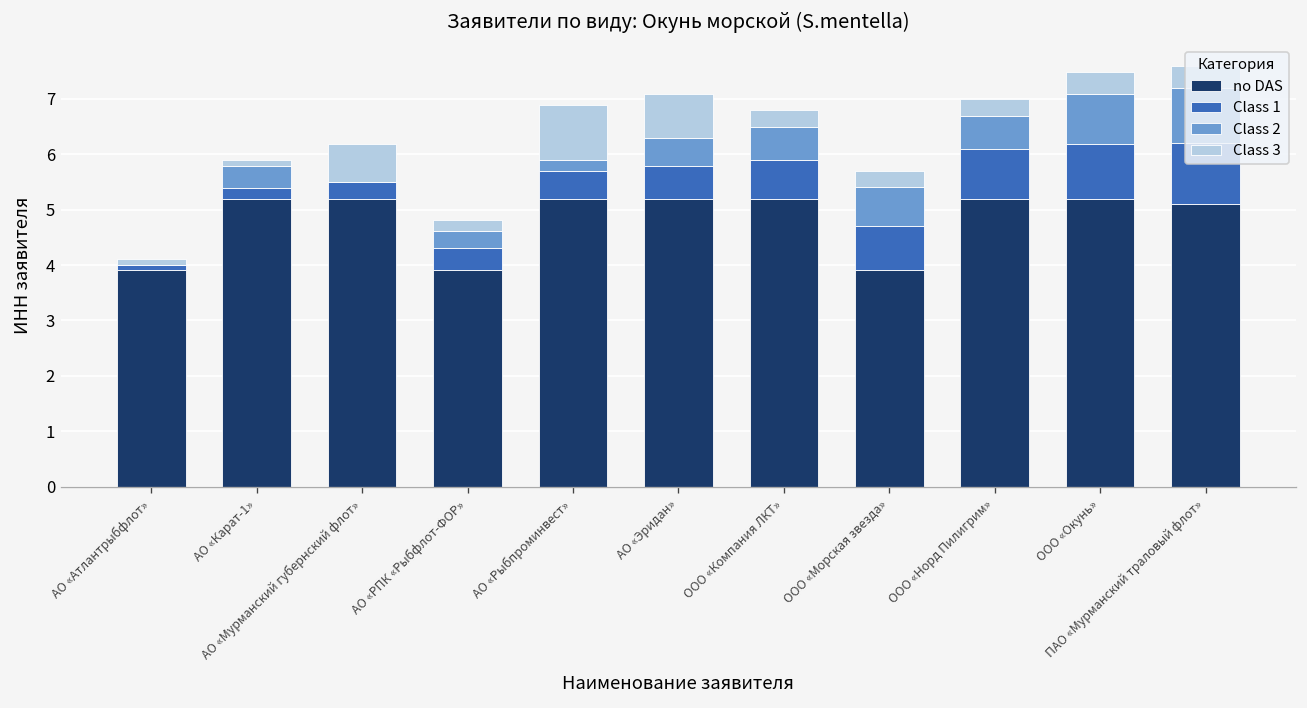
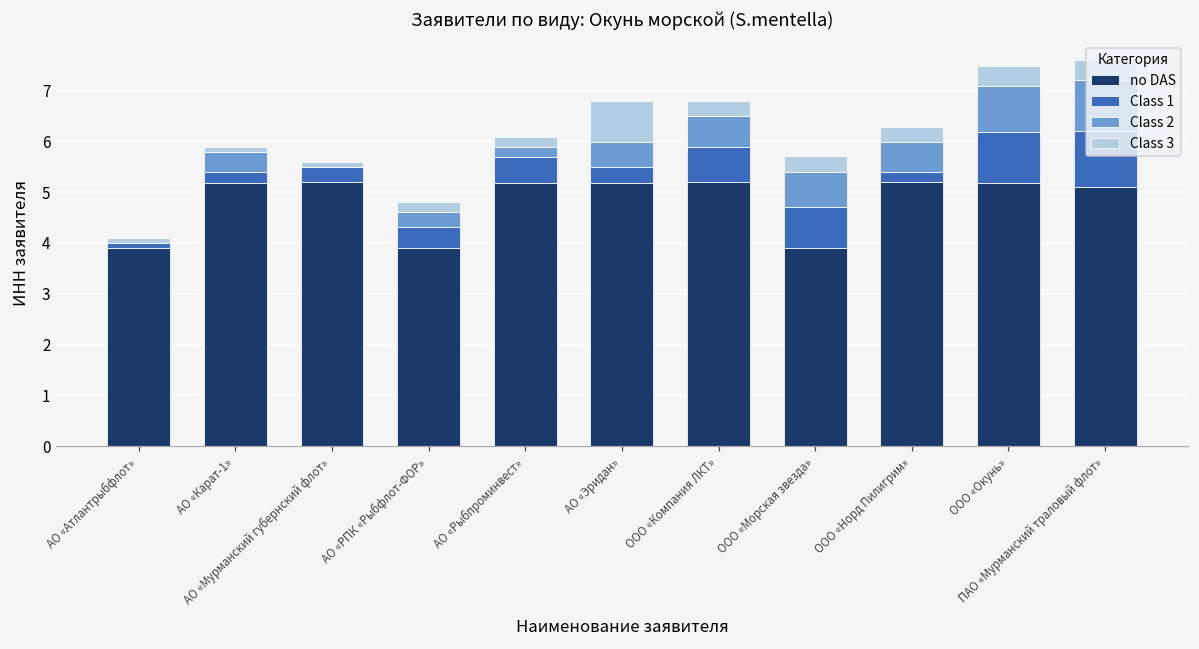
Class 3, АО «Мурманский губернский флот»: 0.7 -> 0.1
Class 3, АО «Рыбпроминвест»: 1.0 -> 0.2
Class 1, АО «Эридан»: 0.6 -> 0.3
Class 1, ООО «Норд Пилигрим»: 0.9 -> 0.2
